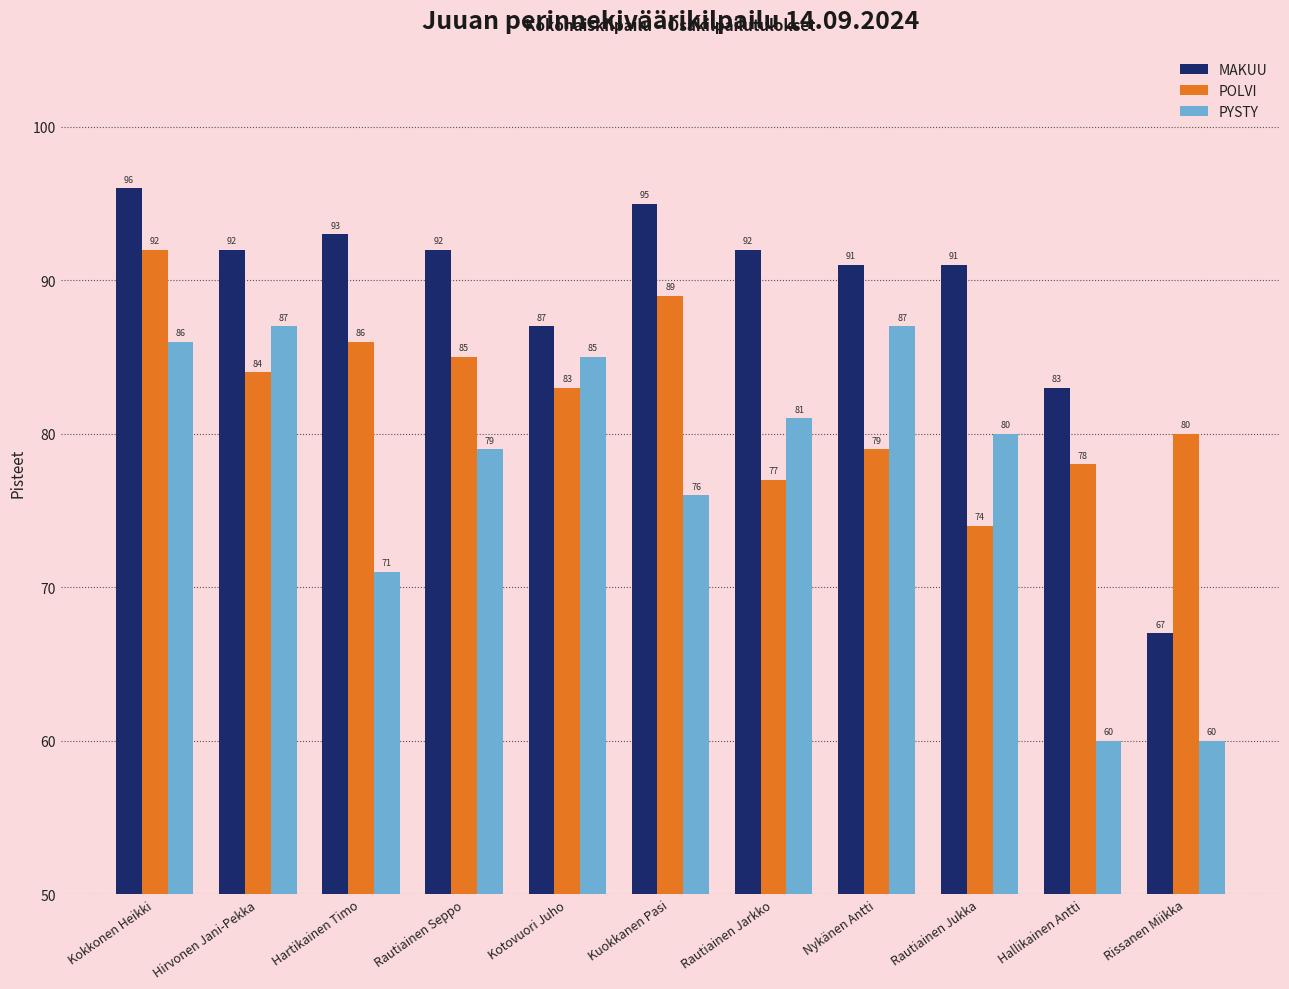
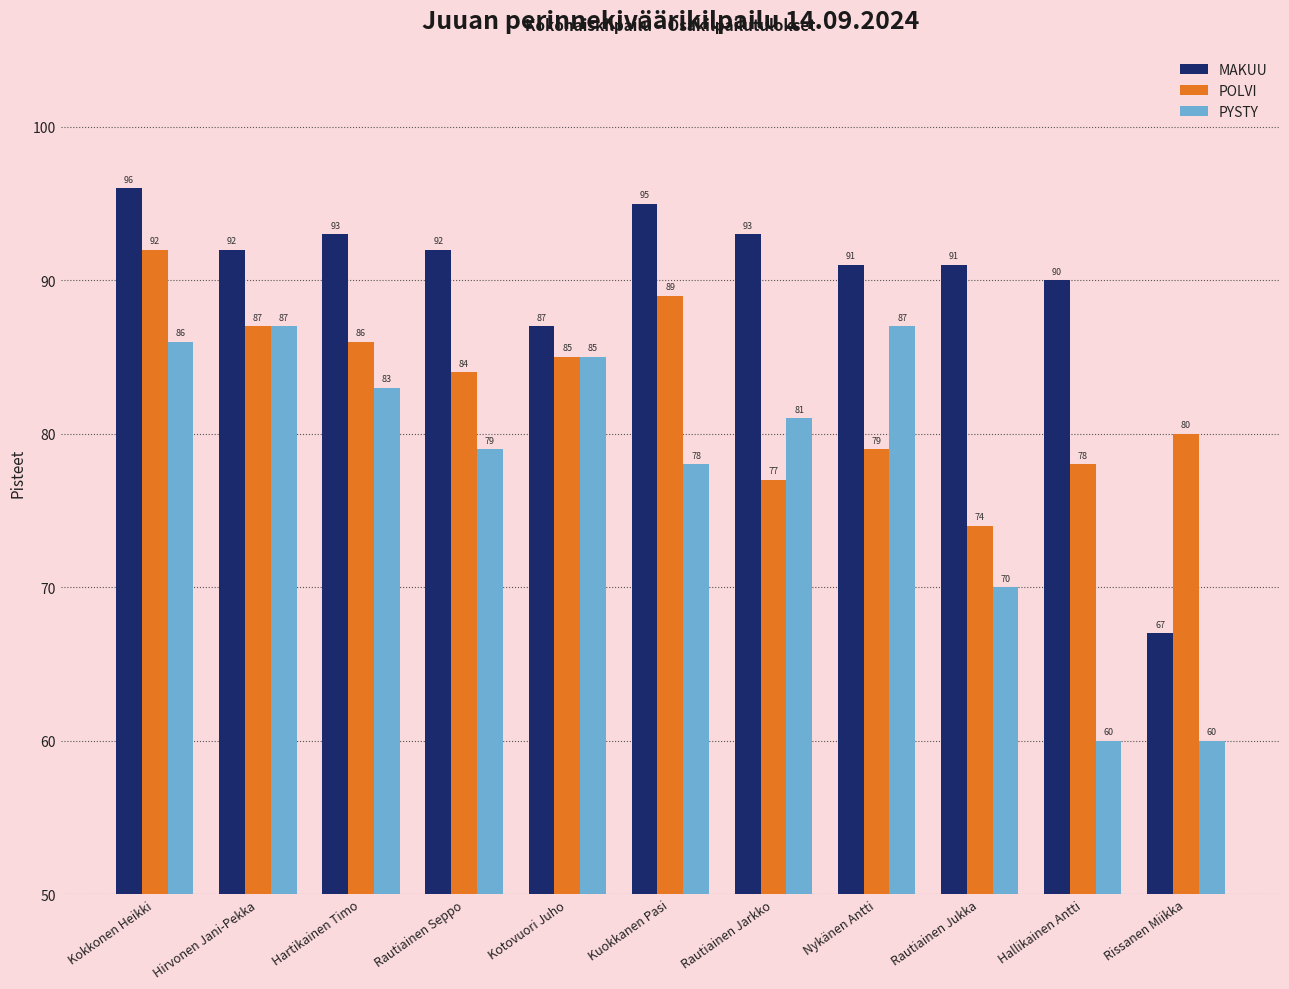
POLVI, Hirvonen Jani-Pekka: 84 -> 87
PYSTY, Hartikainen Timo: 71 -> 83
POLVI, Rautiainen Seppo: 85 -> 84
POLVI, Kotovuori Juho: 83 -> 85
PYSTY, Kuokkanen Pasi: 76 -> 78
MAKUU, Rautiainen Jarkko: 92 -> 93
PYSTY, Rautiainen Jukka: 80 -> 70
MAKUU, Hallikainen Antti: 83 -> 90
